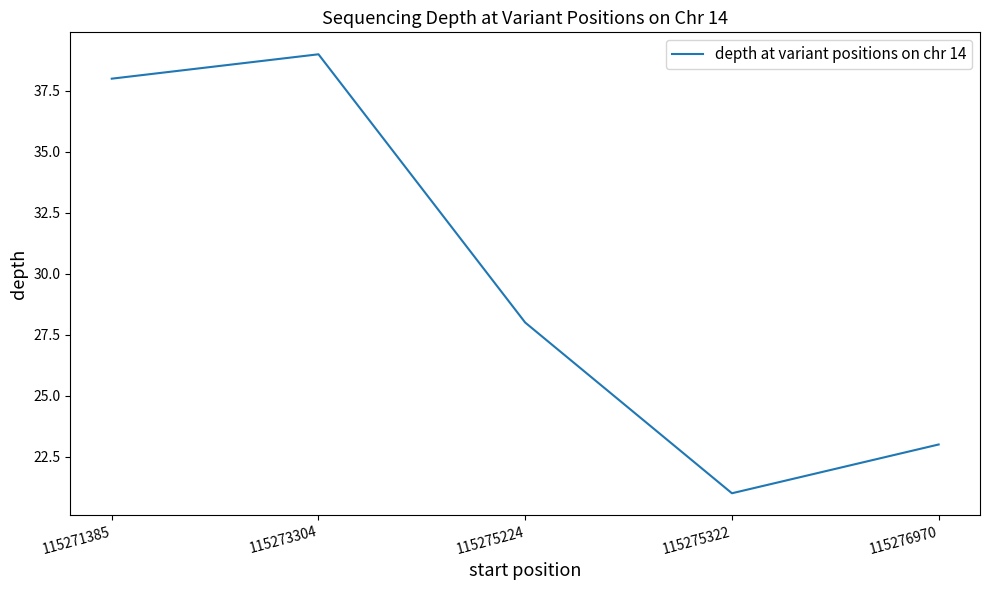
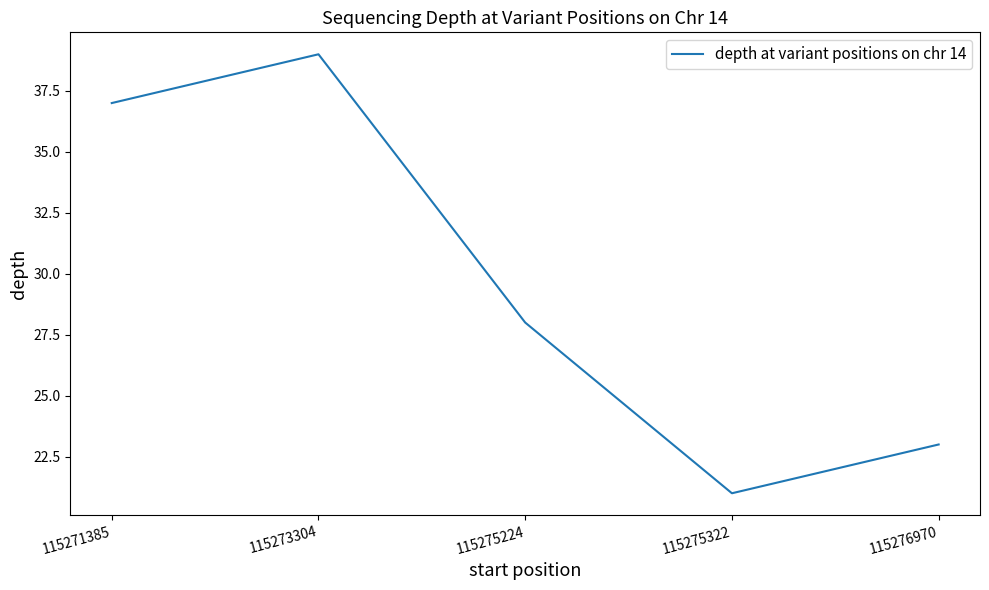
115271385: 38 -> 37
